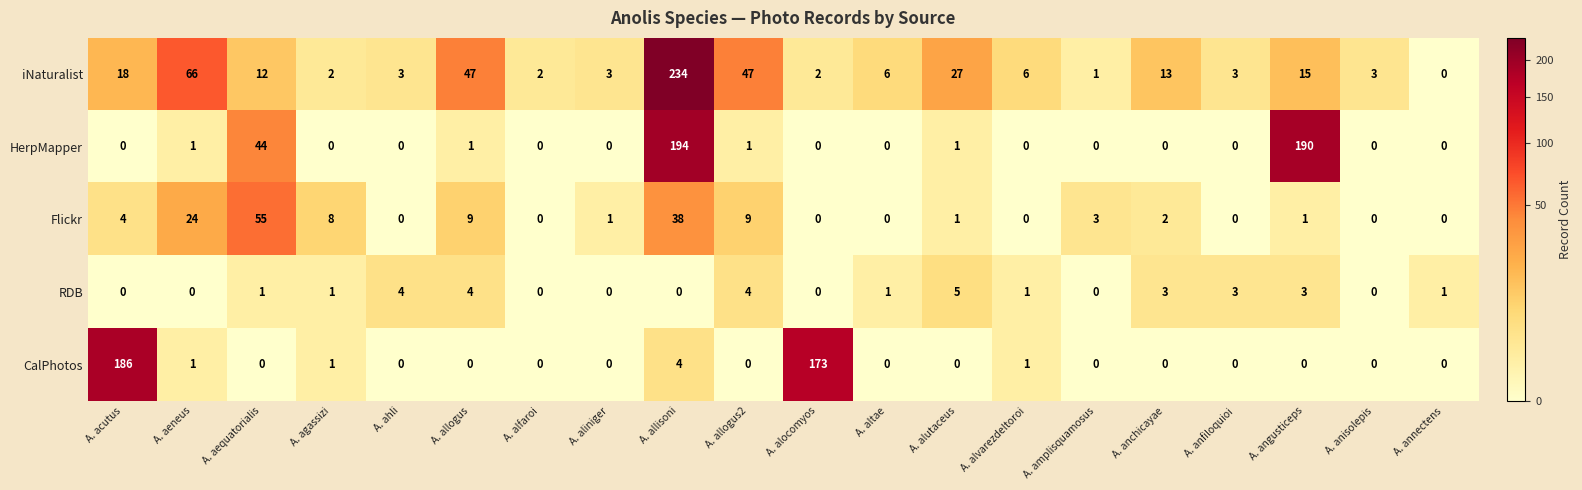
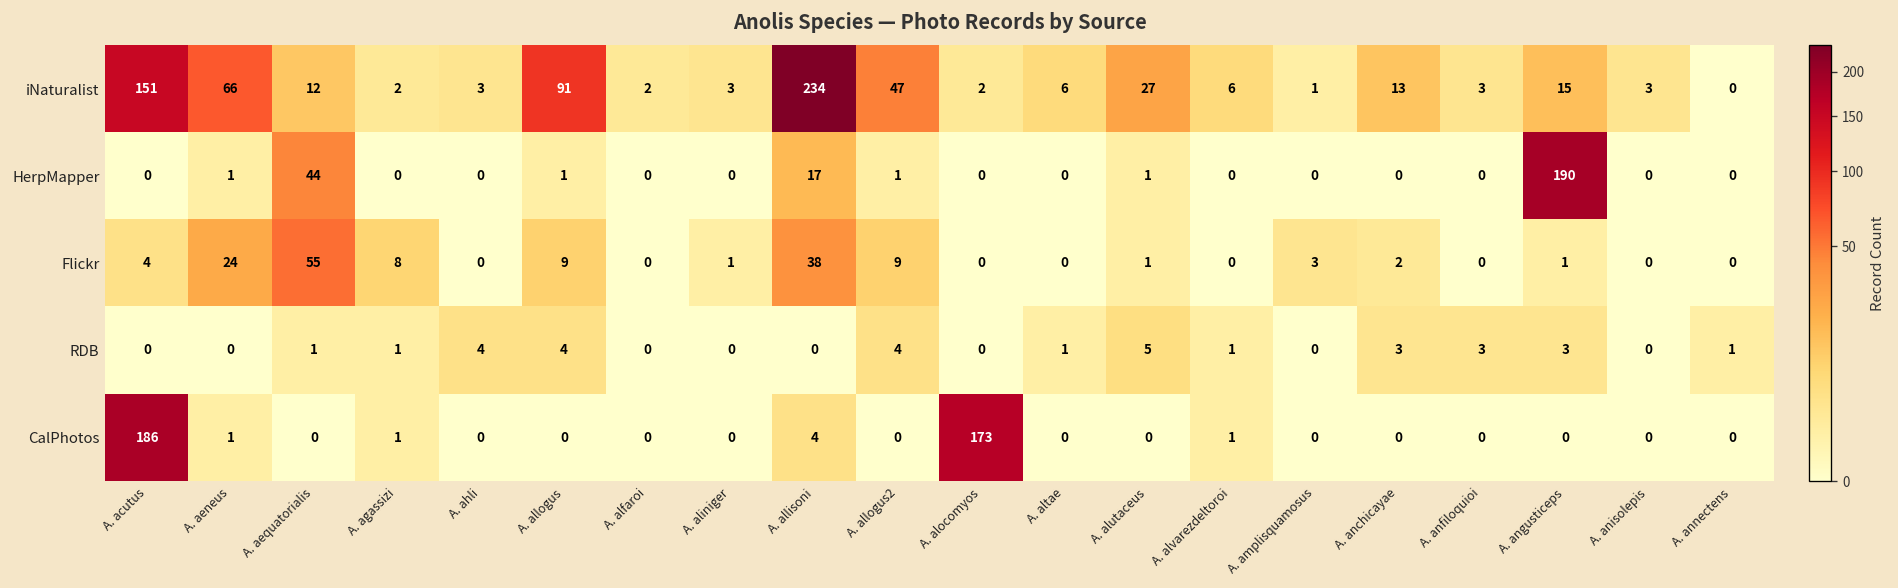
iNaturalist, A. acutus: 18 -> 151
iNaturalist, A. allogus: 47 -> 91
HerpMapper, A. allisoni: 194 -> 17
